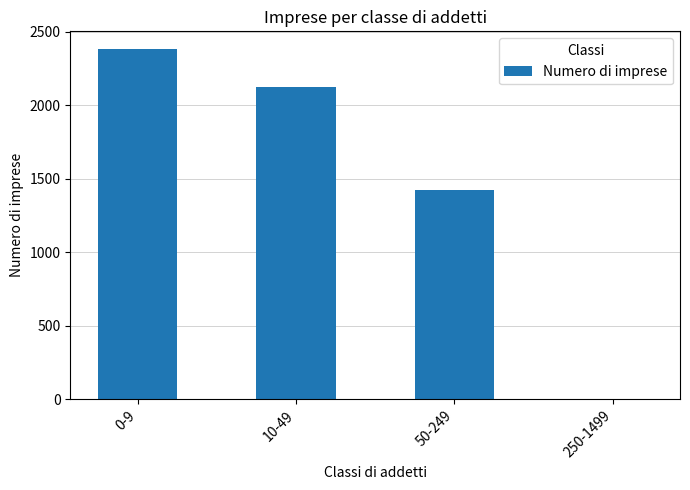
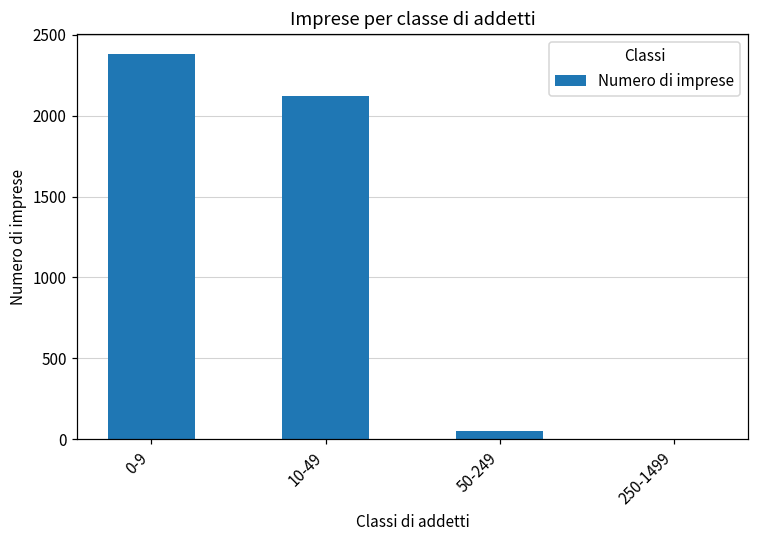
50-249: 1420 -> 50
